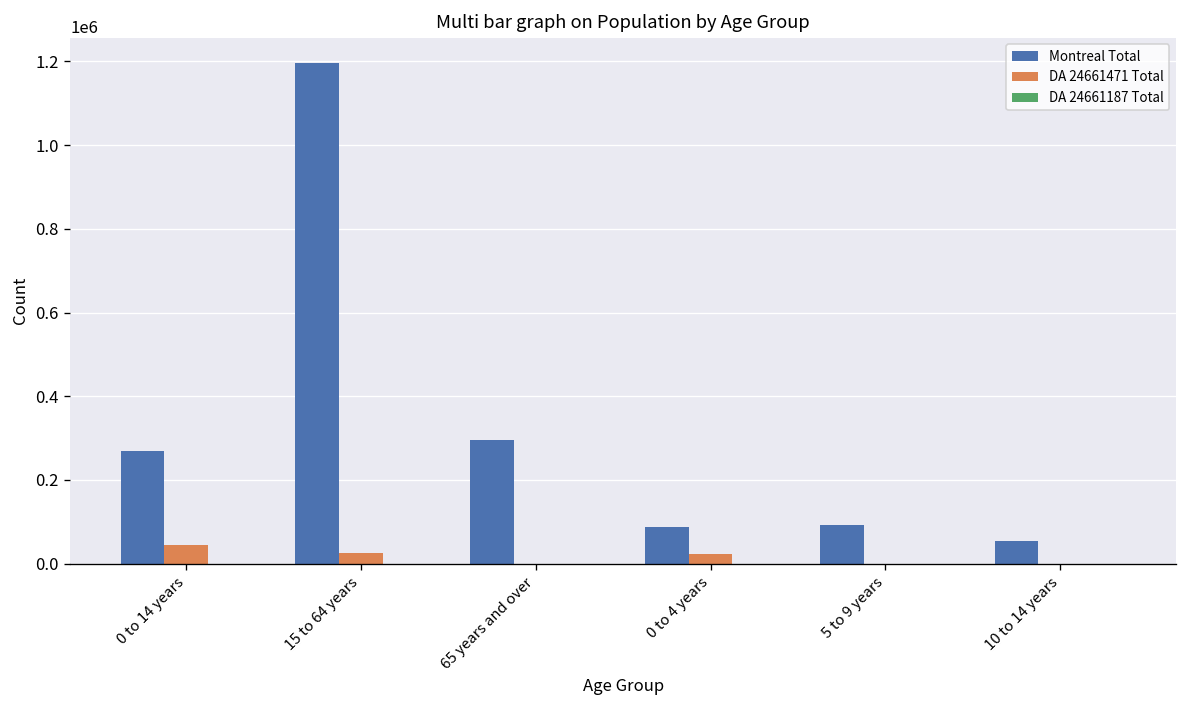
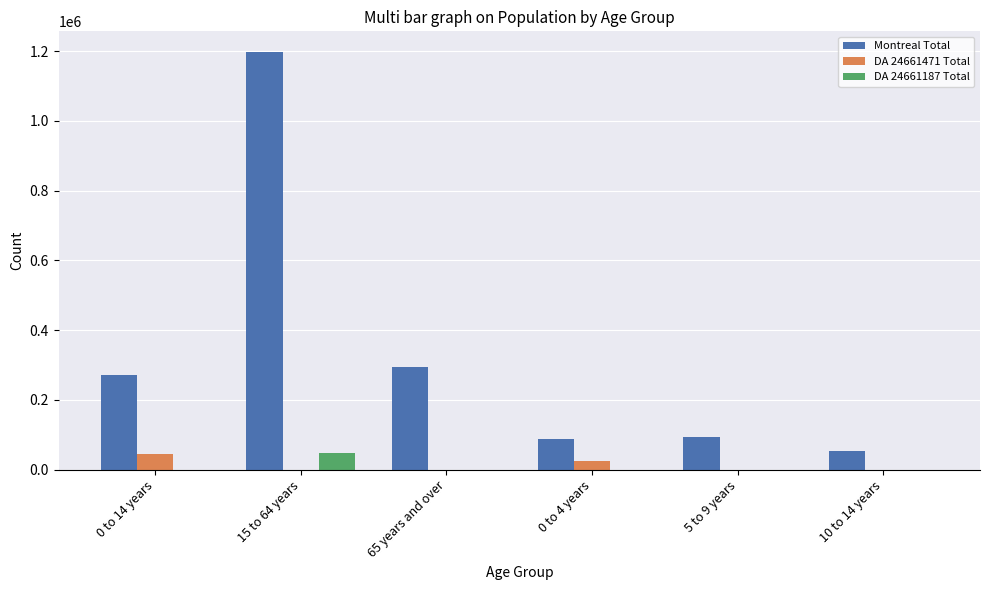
DA 24661471 Total, 15 to 64 years: 20000 -> 0
DA 24661187 Total, 15 to 64 years: 0 -> 50000
